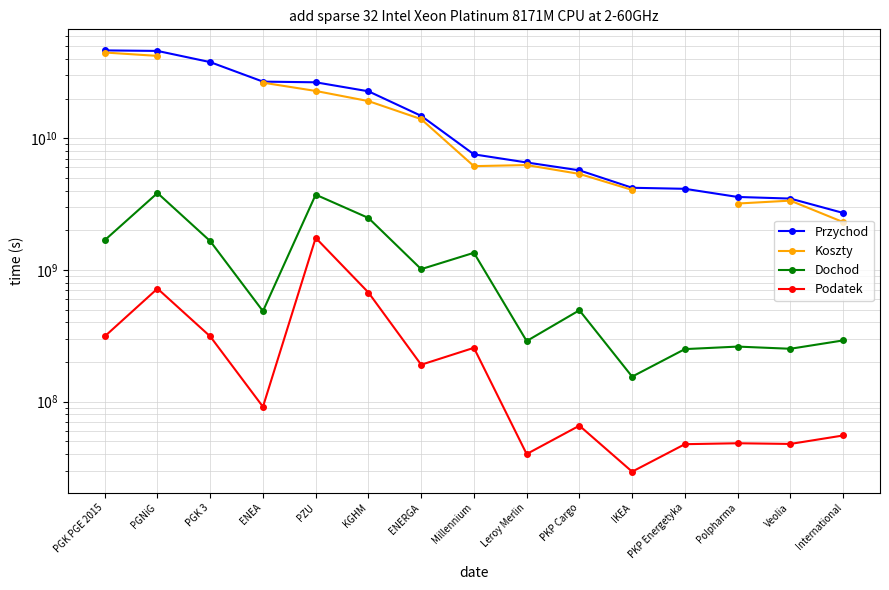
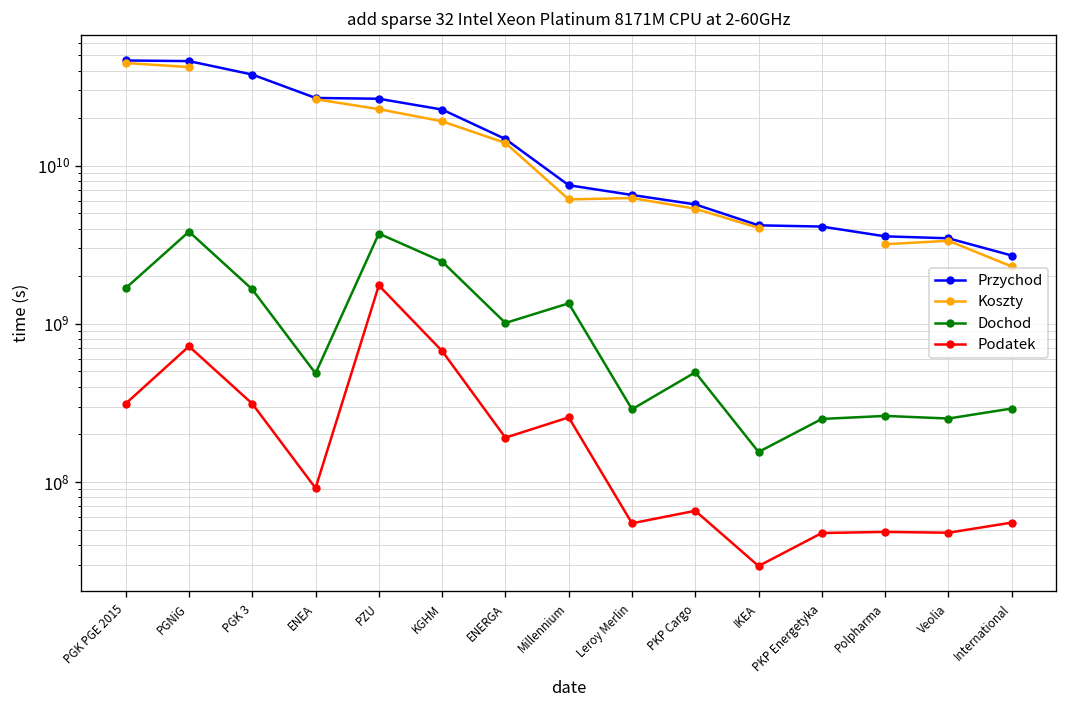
Podatek, Leroy Merlin: 40000000 -> 55000000
